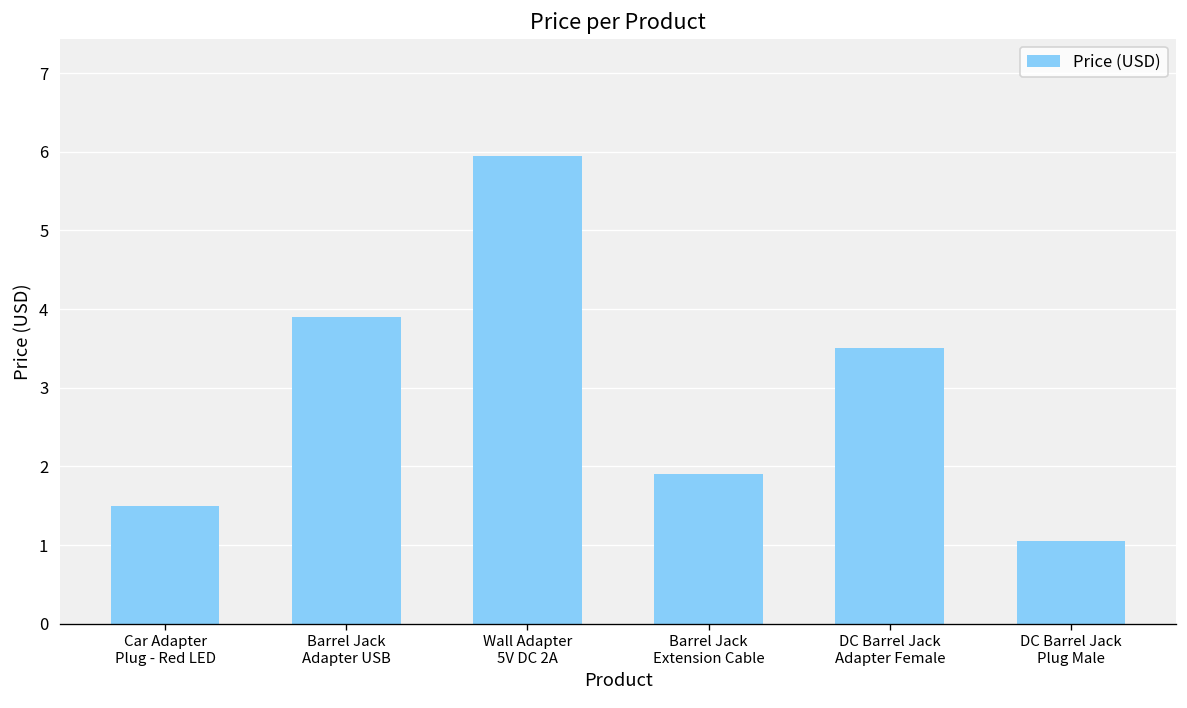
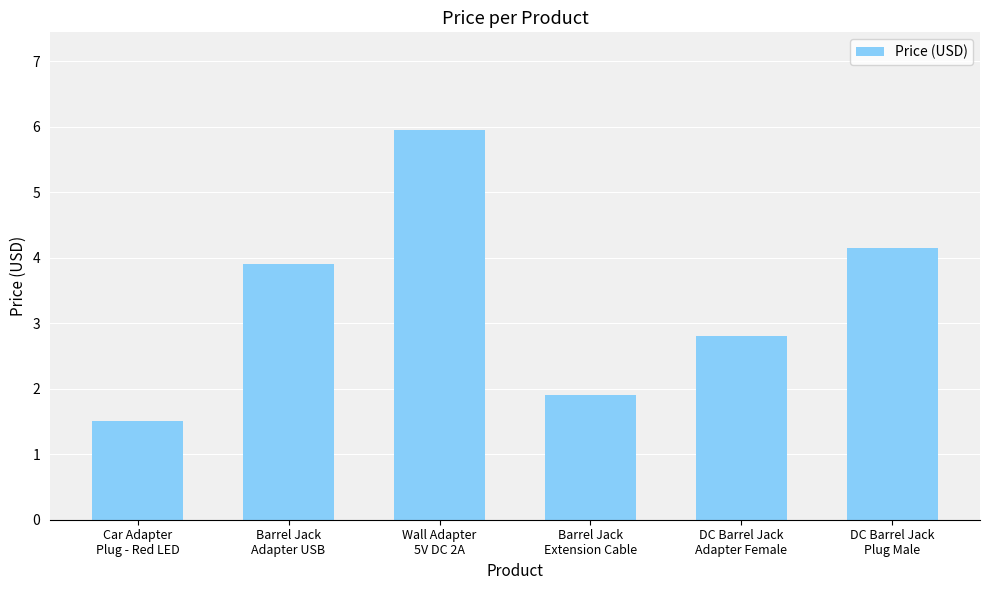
DC Barrel Jack Adapter Female: 3.5 -> 2.8
DC Barrel Jack Plug Male: 1.1 -> 4.1
